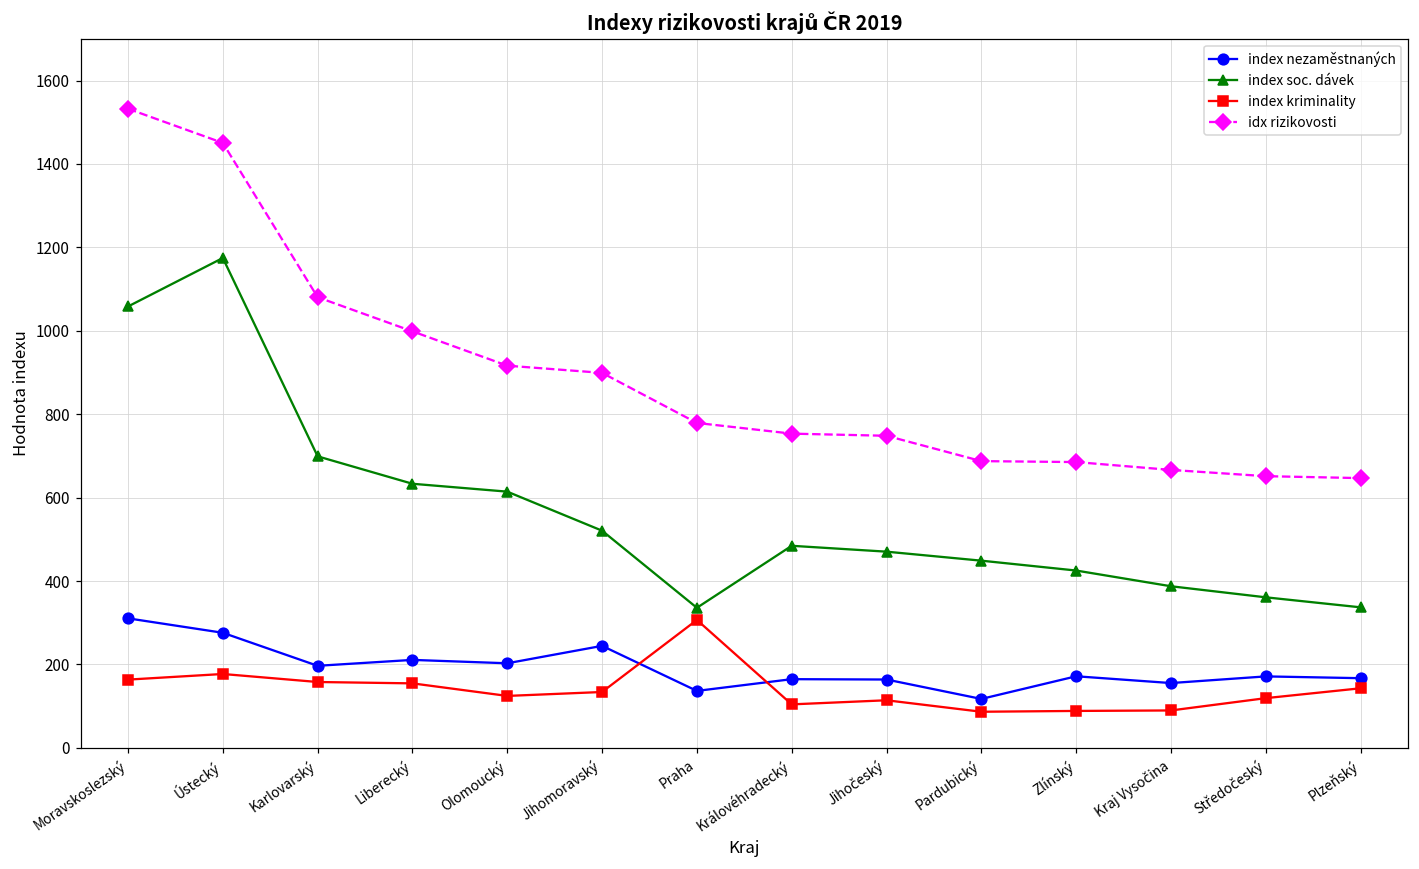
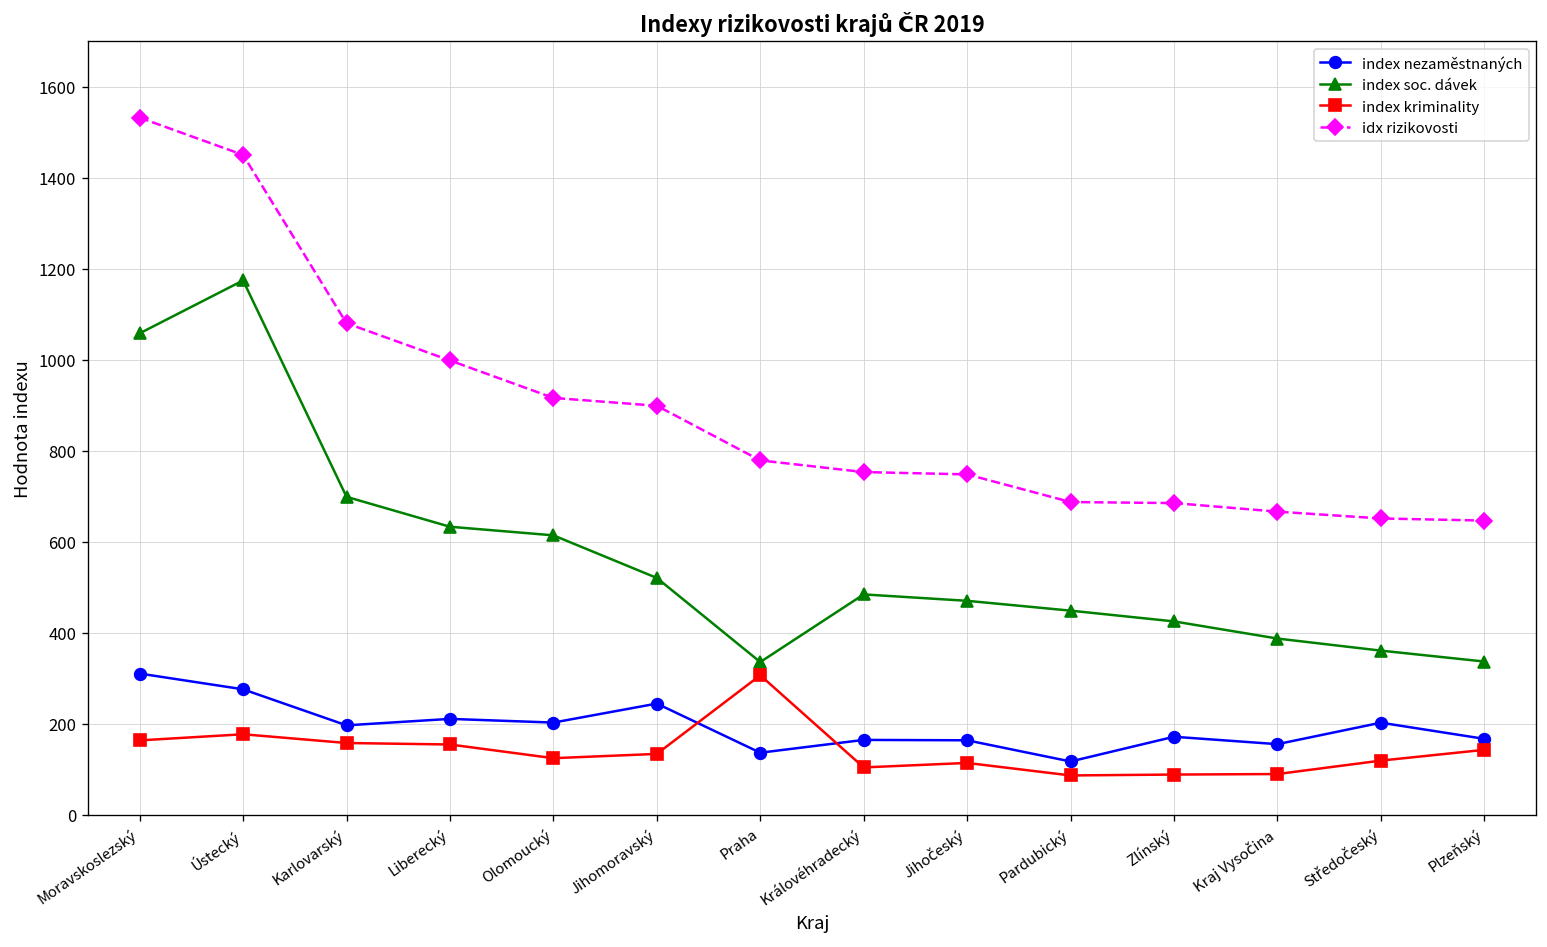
index nezaměstnaných, Středočeský: 170 -> 200
